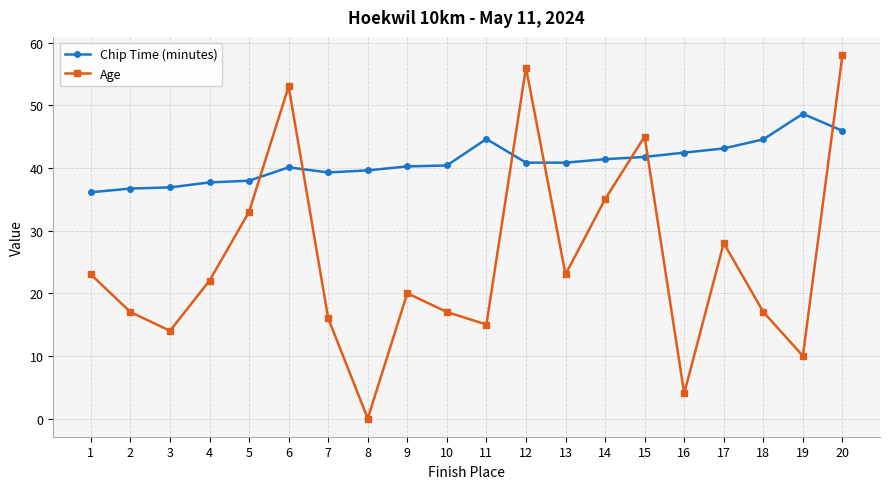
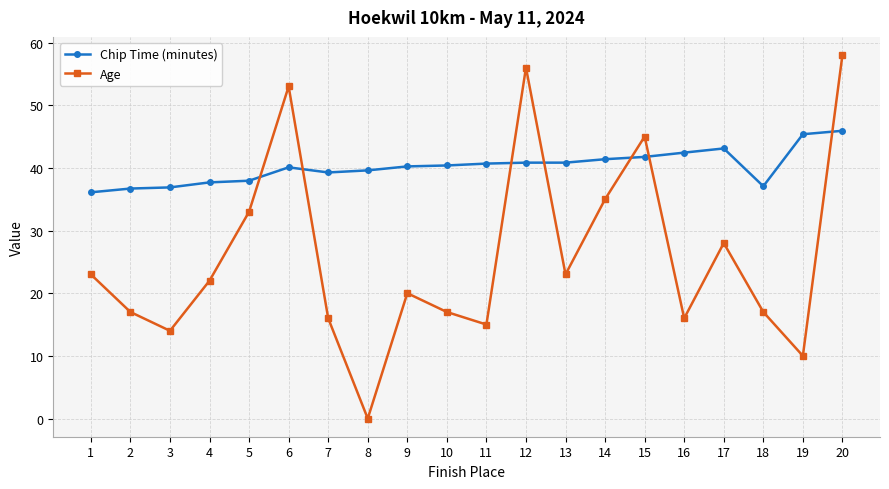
Chip Time (minutes), 11: 45 -> 41
Age, 16: 4 -> 16
Chip Time (minutes), 18: 45 -> 37
Chip Time (minutes), 19: 49 -> 45
